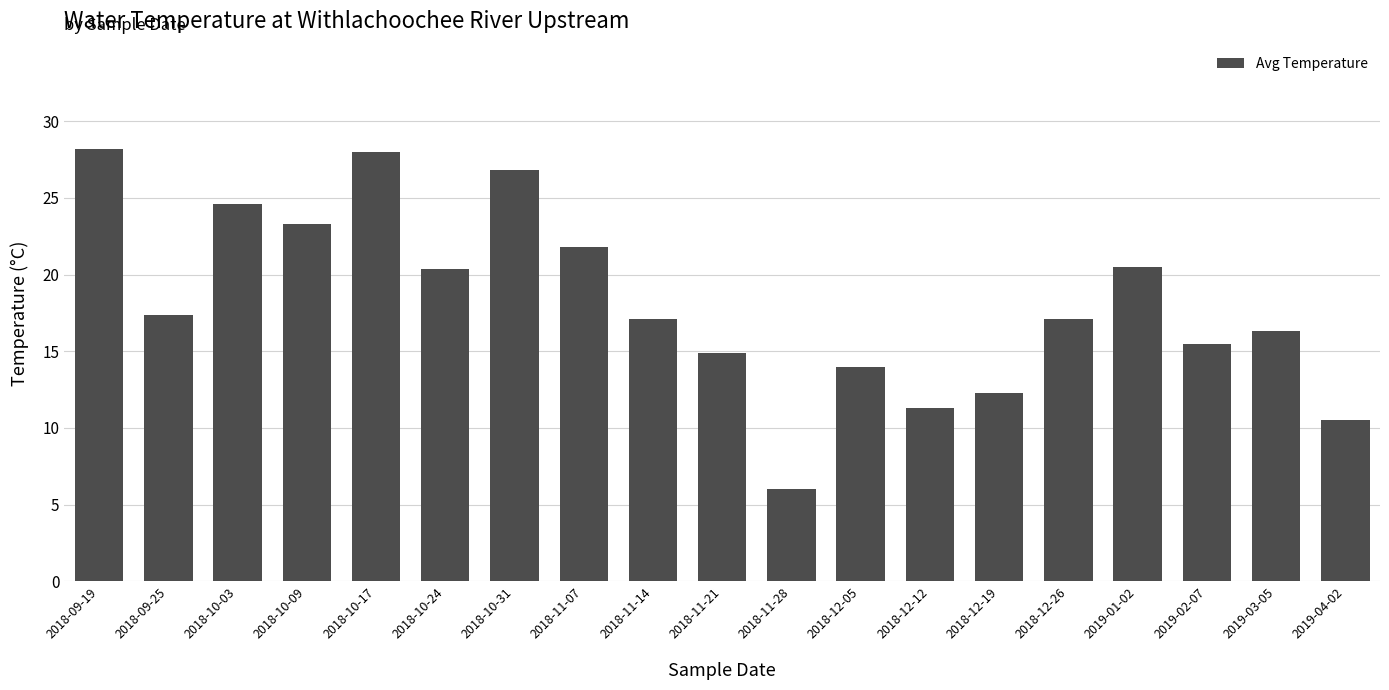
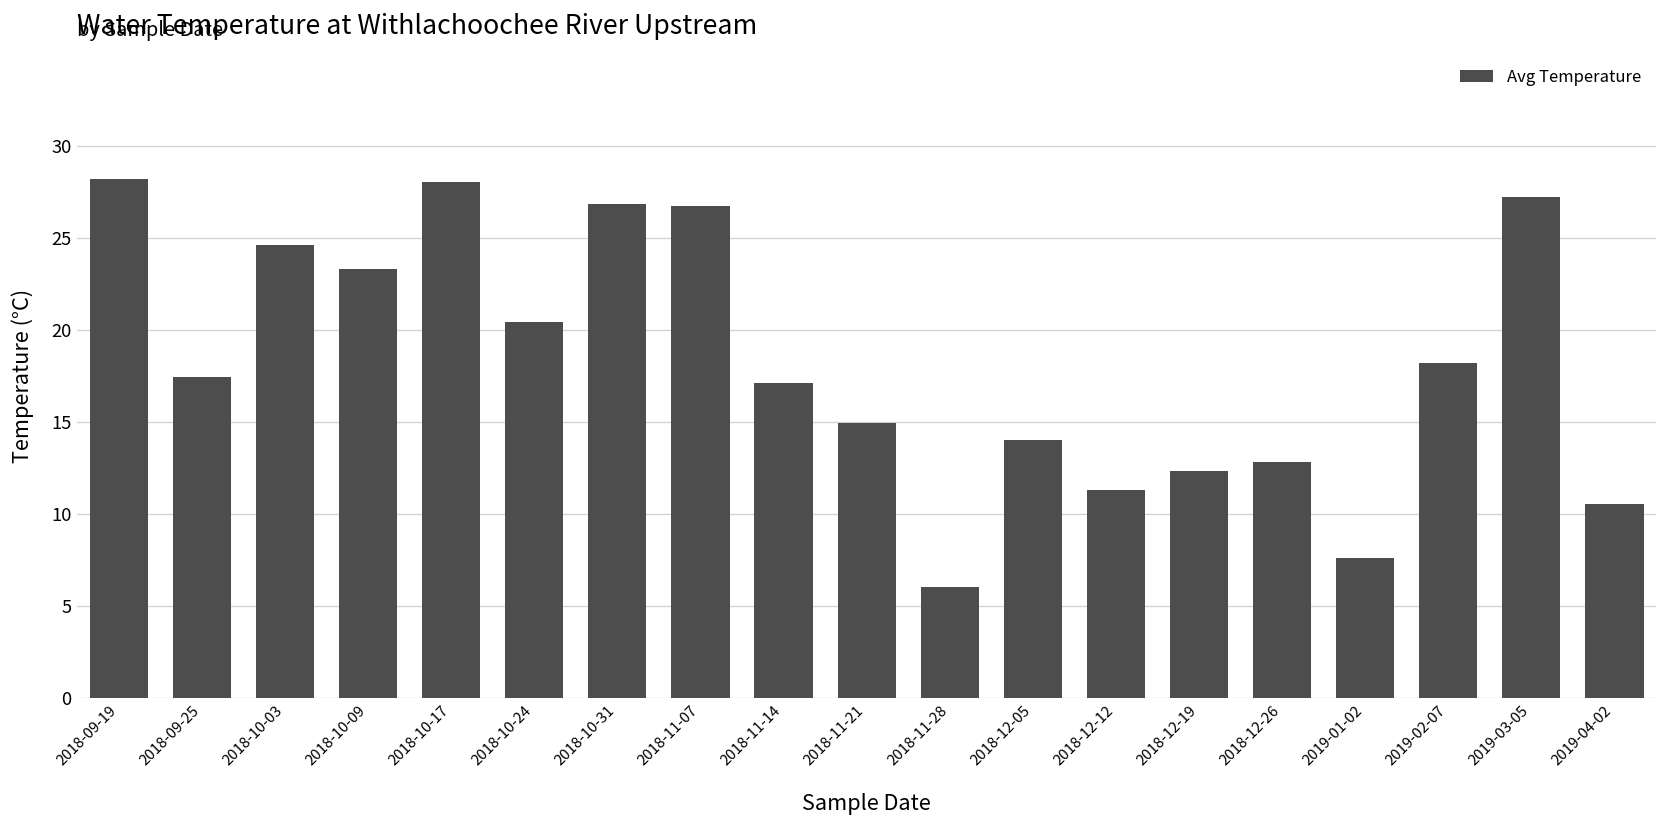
2018-11-07: 21.8 -> 26.7
2018-12-26: 17.1 -> 12.8
2019-01-02: 20.5 -> 7.6
2019-02-07: 15.5 -> 18.2
2019-03-05: 16.3 -> 27.2
